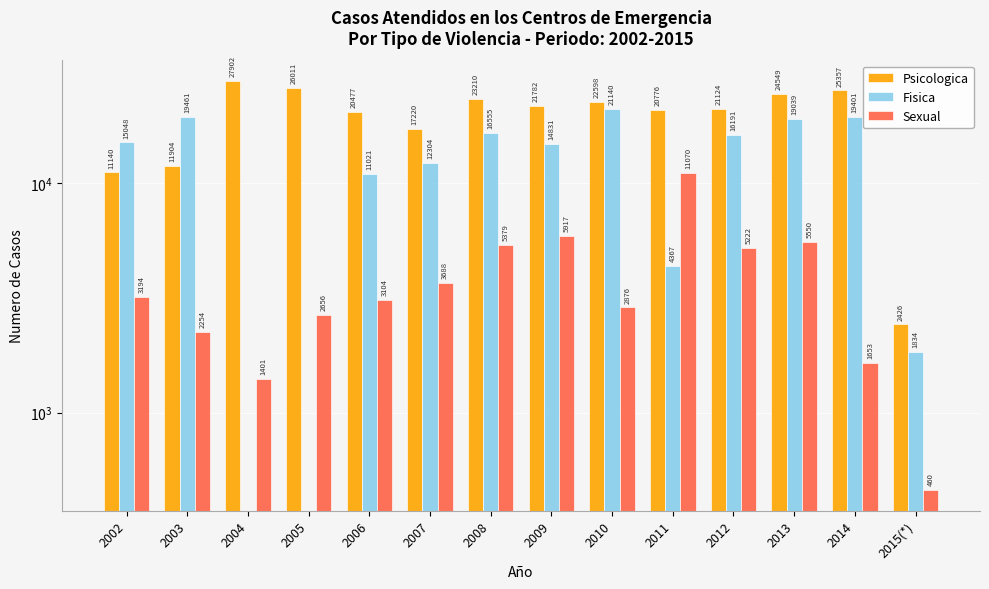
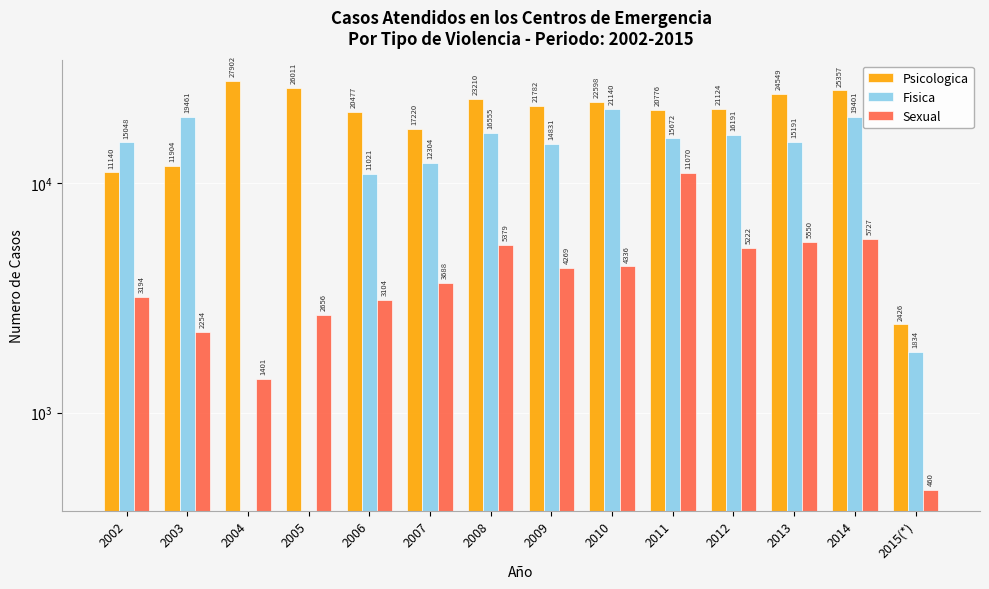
Sexual, 2009: 5917 -> 4269
Sexual, 2010: 2876 -> 4336
Fisica, 2011: 4367 -> 15672
Fisica, 2013: 19039 -> 15191
Sexual, 2014: 1653 -> 5727
